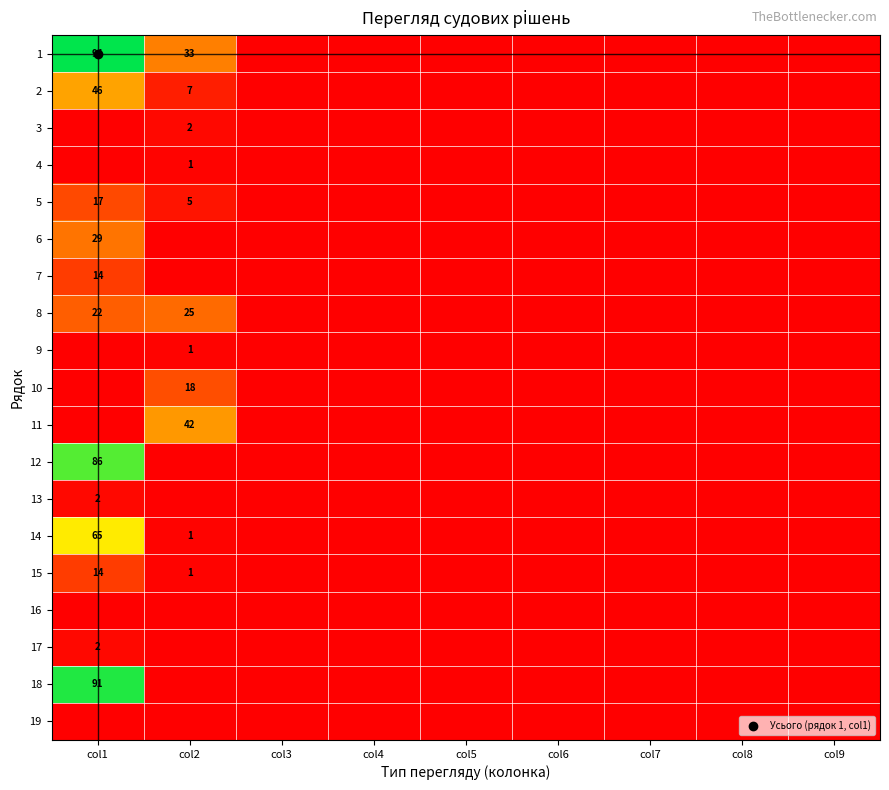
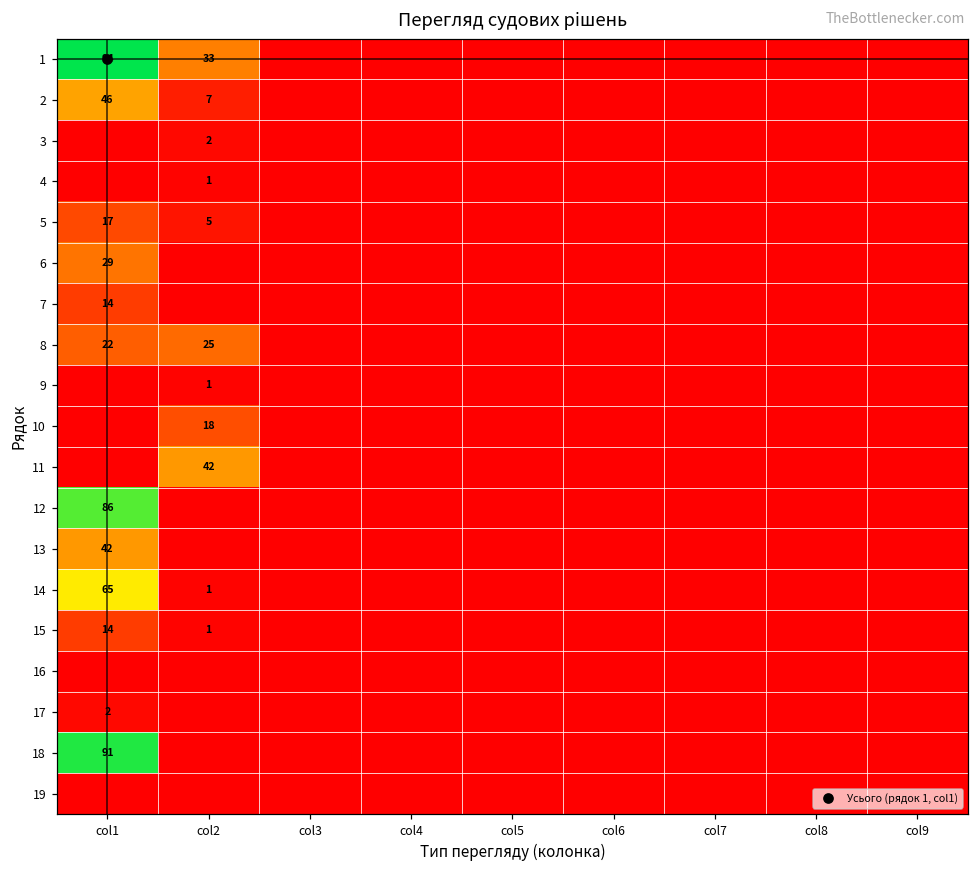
13, col1: 2 -> 42
